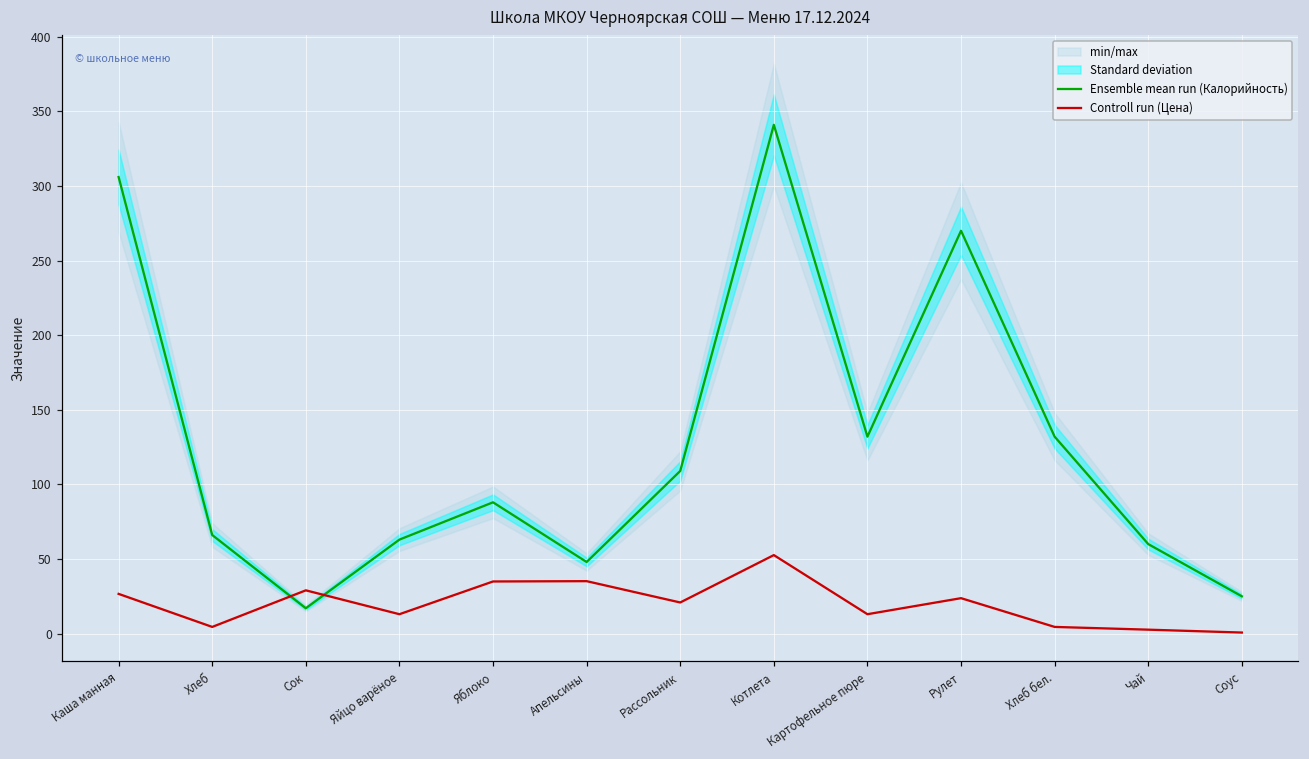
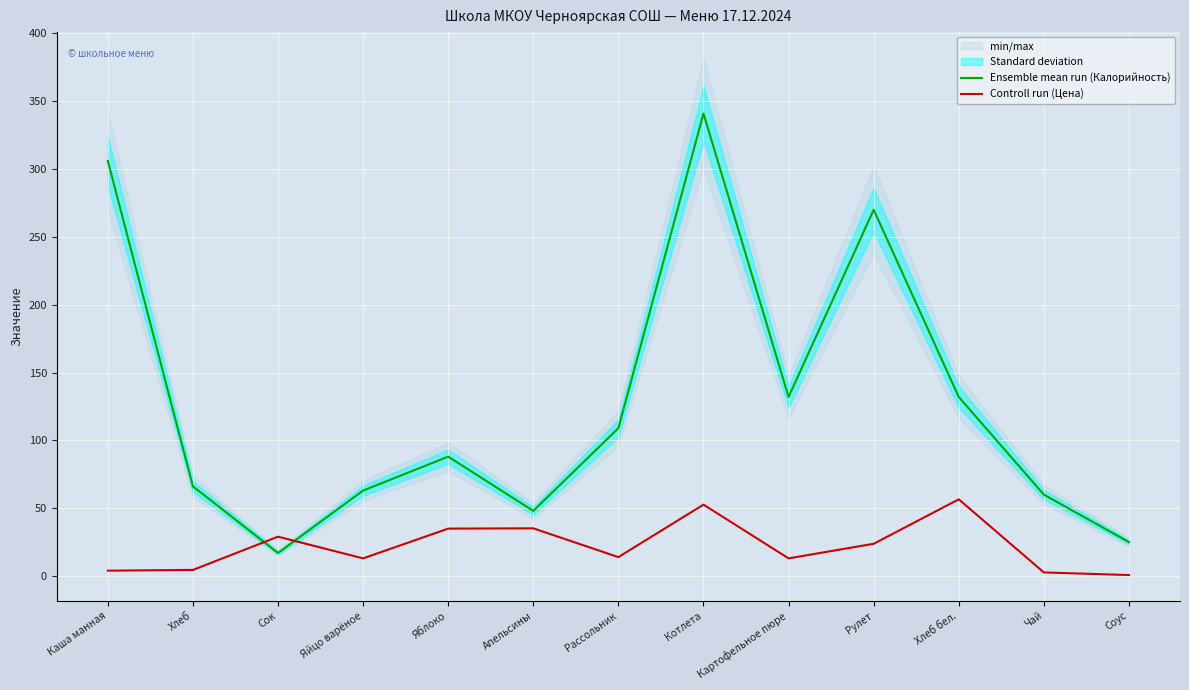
Controll run (Цена), Каша манная: 27 -> 4
Controll run (Цена), Рассольник: 21 -> 14
Controll run (Цена), Хлеб бел.: 4 -> 57
